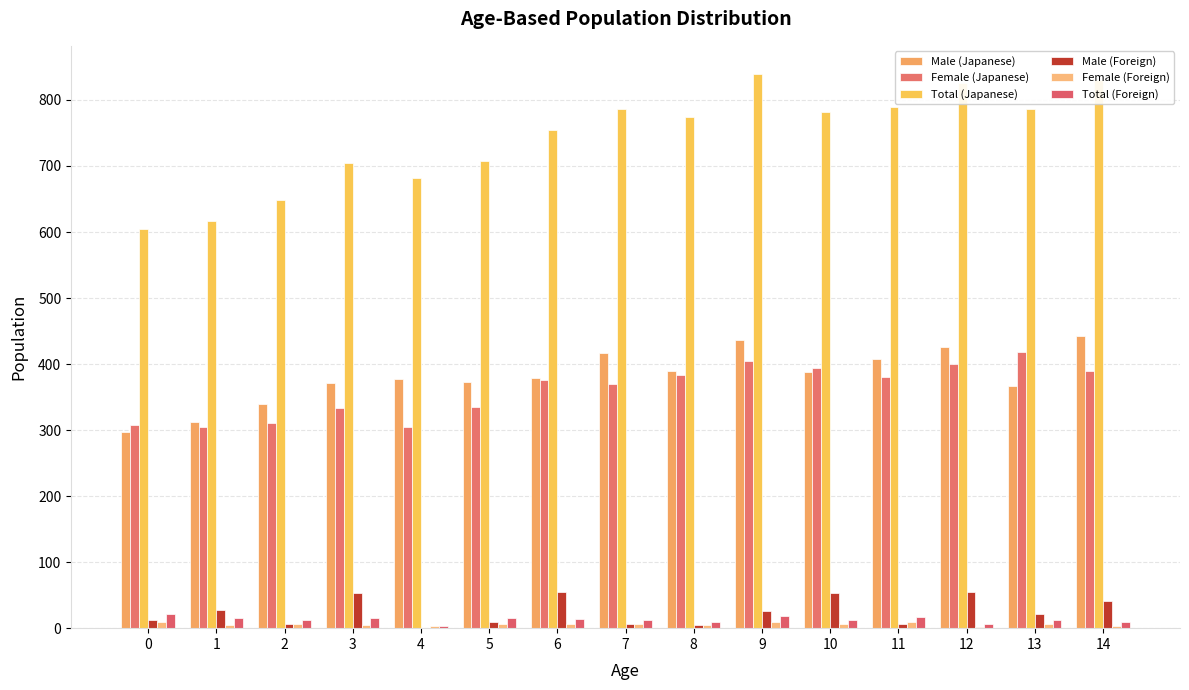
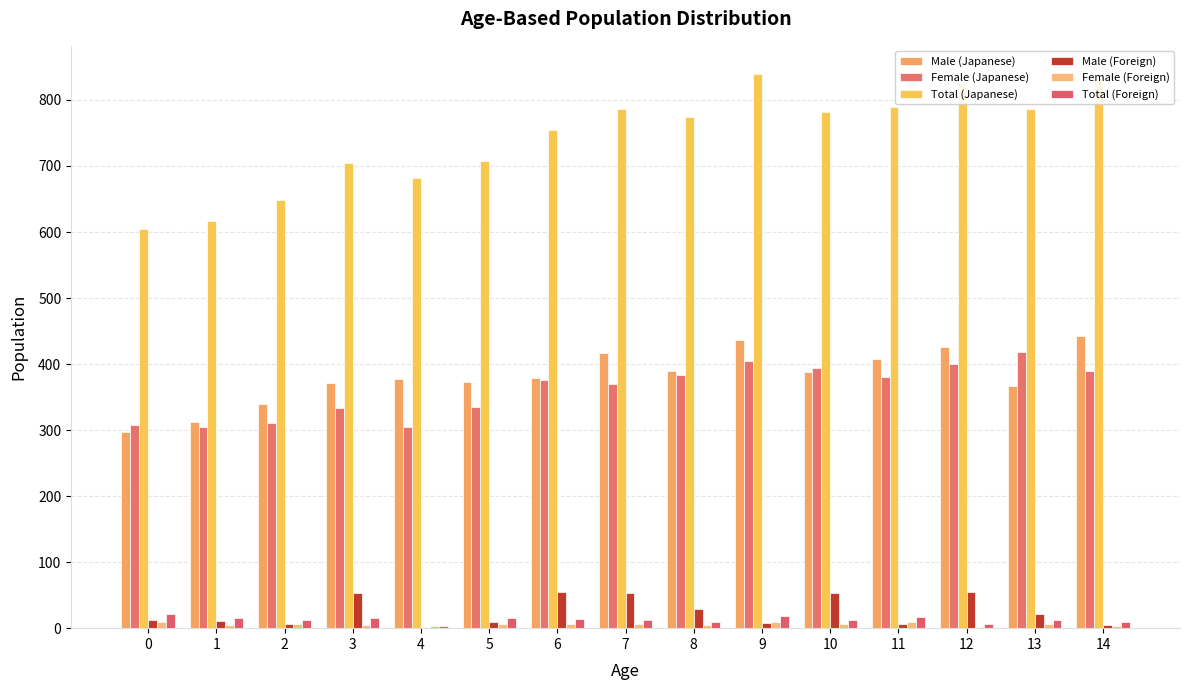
Male (Foreign), 1: 30 -> 10
Male (Foreign), 7: 10 -> 50
Male (Foreign), 8: 10 -> 30
Male (Foreign), 9: 30 -> 10
Male (Foreign), 14: 40 -> 10
